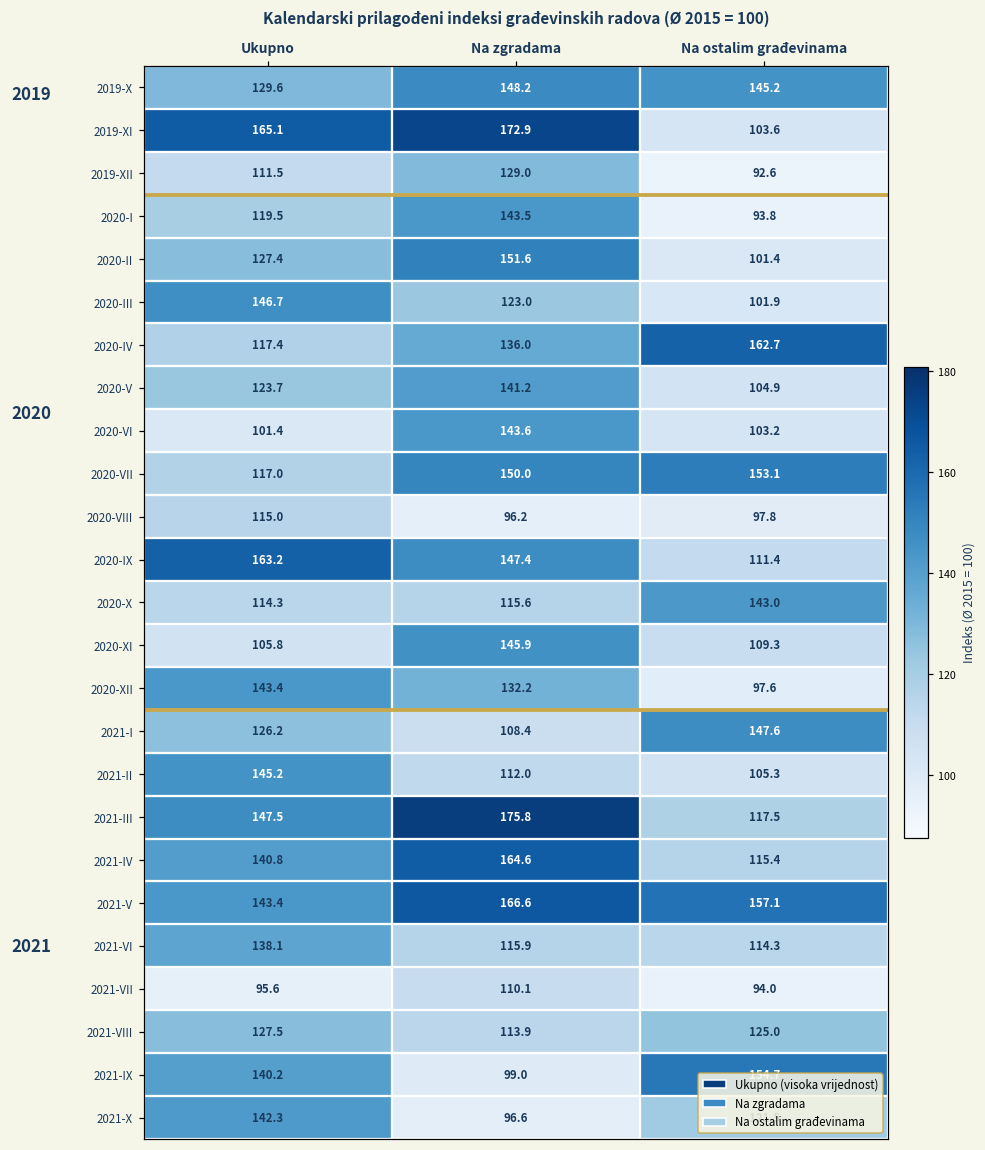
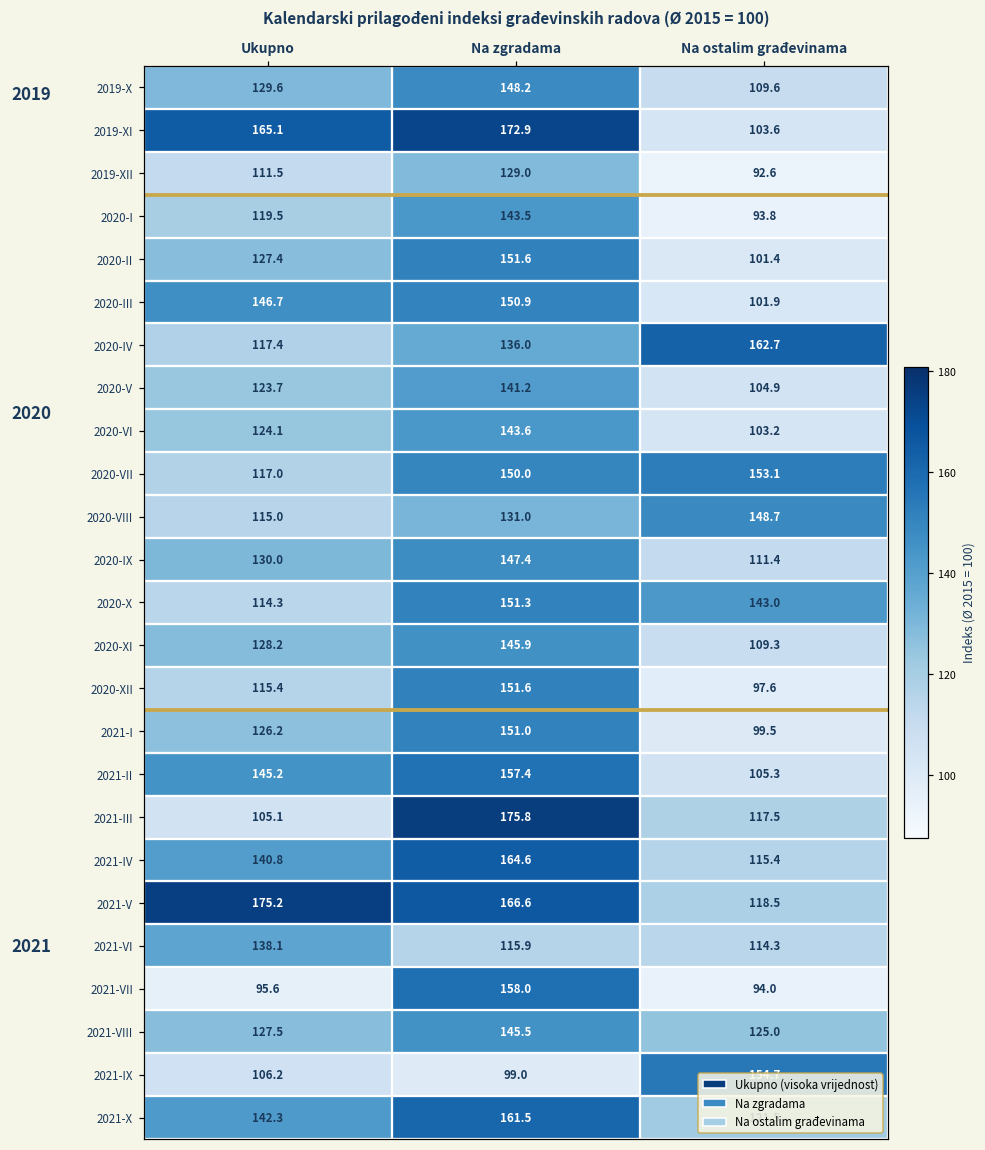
2019-X, Na ostalim građevinama: 145.2 -> 109.6
2020-III, Na zgradama: 123.0 -> 150.9
2020-VI, Ukupno: 101.4 -> 124.1
2020-VIII, Na zgradama: 96.2 -> 131.0
2020-VIII, Na ostalim građevinama: 97.8 -> 148.7
2020-IX, Ukupno: 163.2 -> 130.0
2020-X, Na zgradama: 115.6 -> 151.3
2020-XI, Ukupno: 105.8 -> 128.2
2020-XII, Ukupno: 143.4 -> 115.4
2020-XII, Na zgradama: 132.2 -> 151.6
2021-I, Na zgradama: 108.4 -> 151.0
2021-I, Na ostalim građevinama: 147.6 -> 99.5
2021-II, Na zgradama: 112.0 -> 157.4
2021-III, Ukupno: 147.5 -> 105.1
2021-V, Ukupno: 143.4 -> 175.2
2021-V, Na ostalim građevinama: 157.1 -> 118.5
2021-VII, Na zgradama: 110.1 -> 158.0
2021-VIII, Na zgradama: 113.9 -> 145.5
2021-IX, Ukupno: 140.2 -> 106.2
2021-X, Na zgradama: 96.6 -> 161.5
